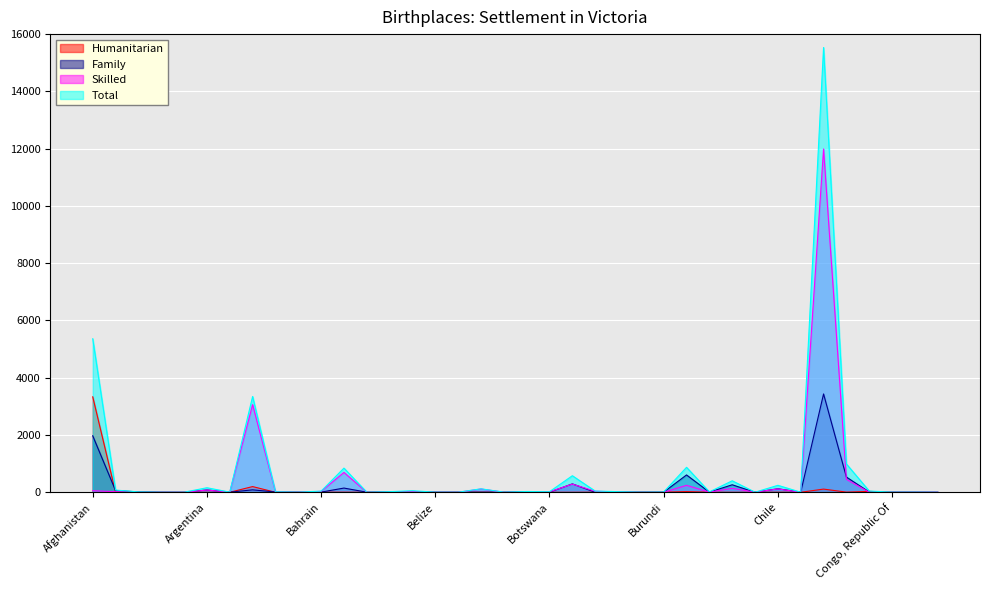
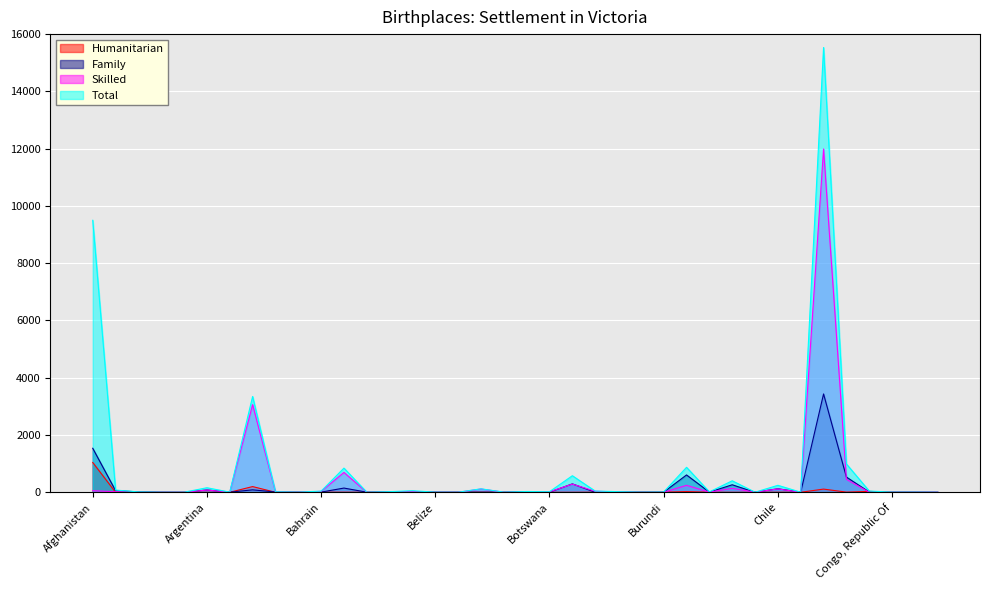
Humanitarian, Afghanistan: 3300 -> 1000
Family, Afghanistan: 2000 -> 1500
Total, Afghanistan: 5400 -> 9500
